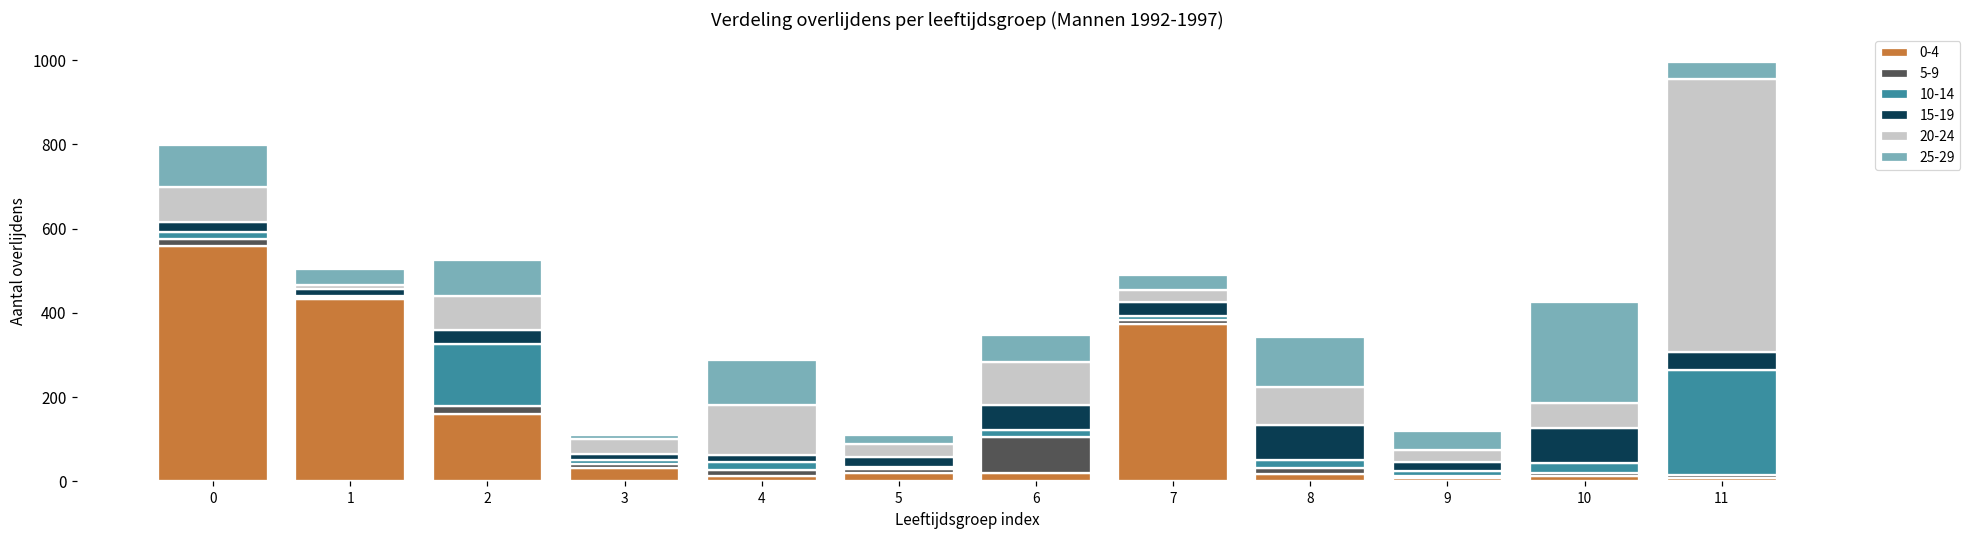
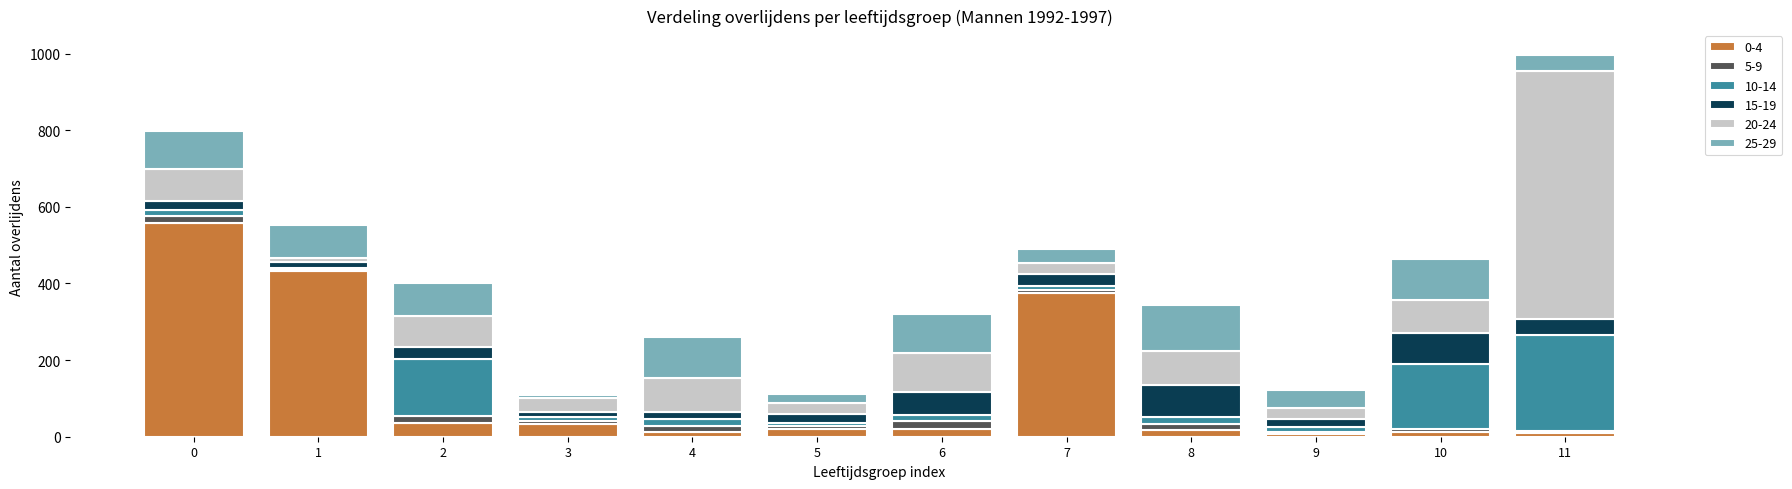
25-29, 1: 40 -> 90
0-4, 2: 160 -> 40
20-24, 4: 120 -> 90
5-9, 6: 90 -> 20
25-29, 6: 60 -> 100
10-14, 10: 20 -> 170
20-24, 10: 60 -> 80
25-29, 10: 240 -> 110
